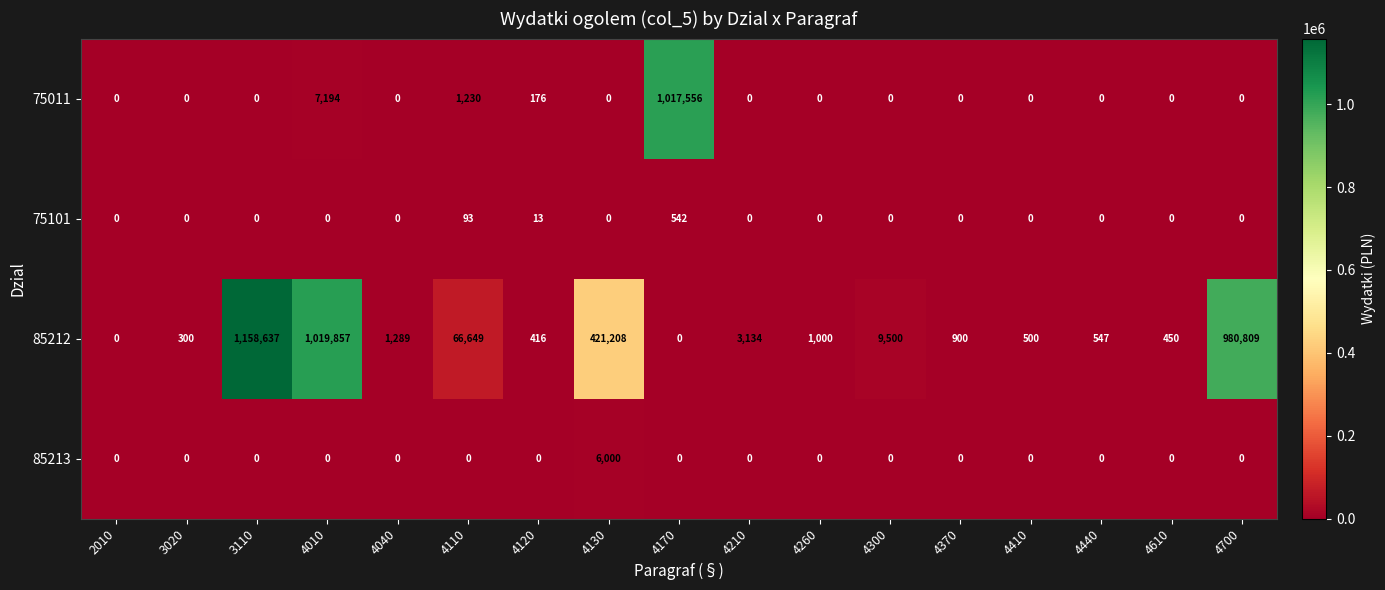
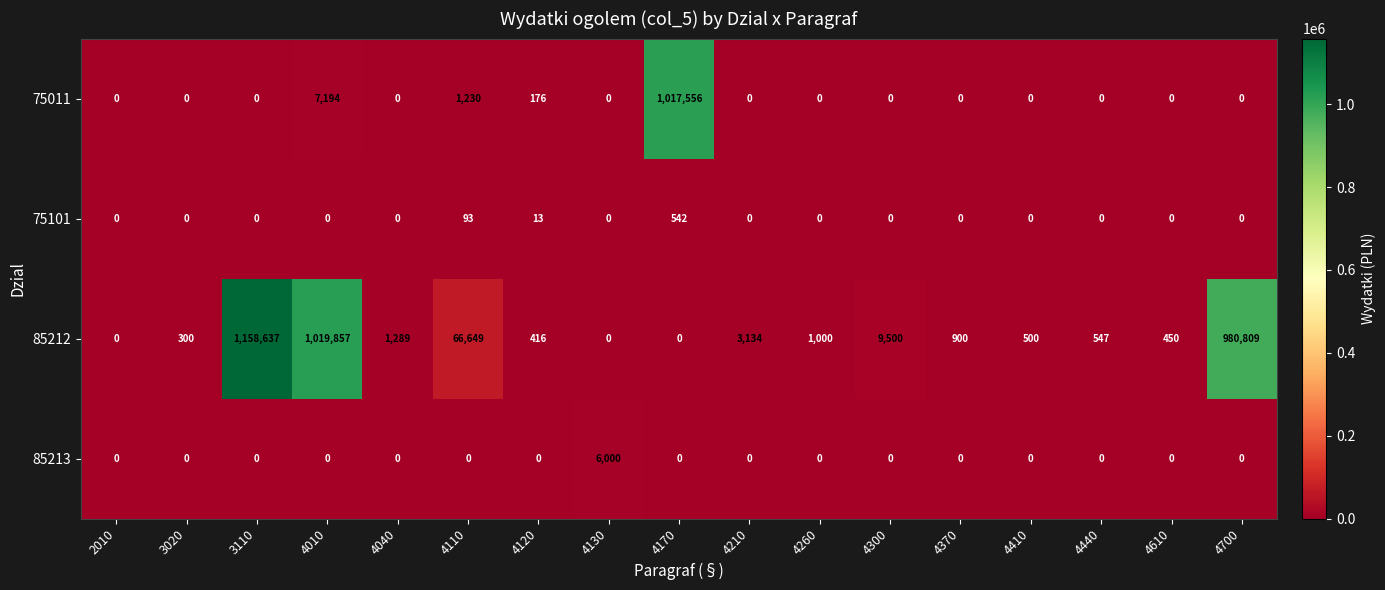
85212, 4130: 421,208 -> 0
